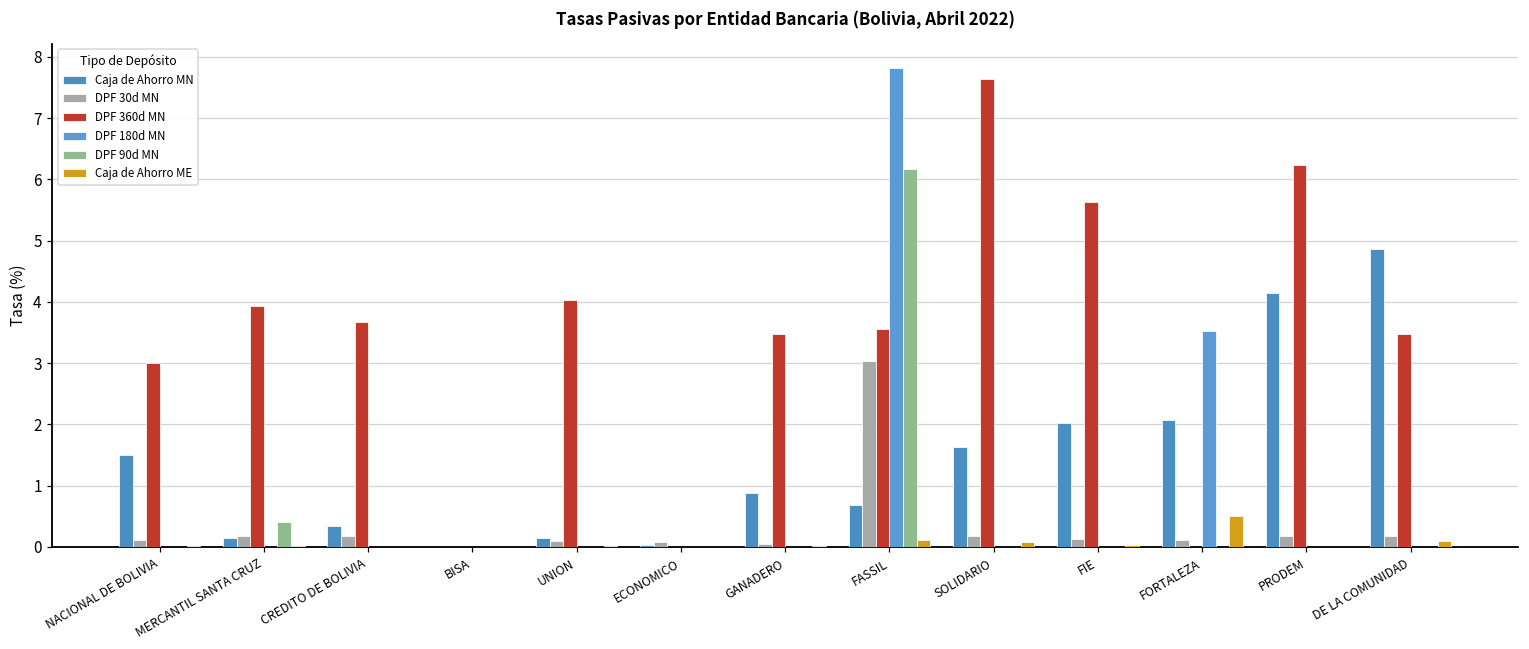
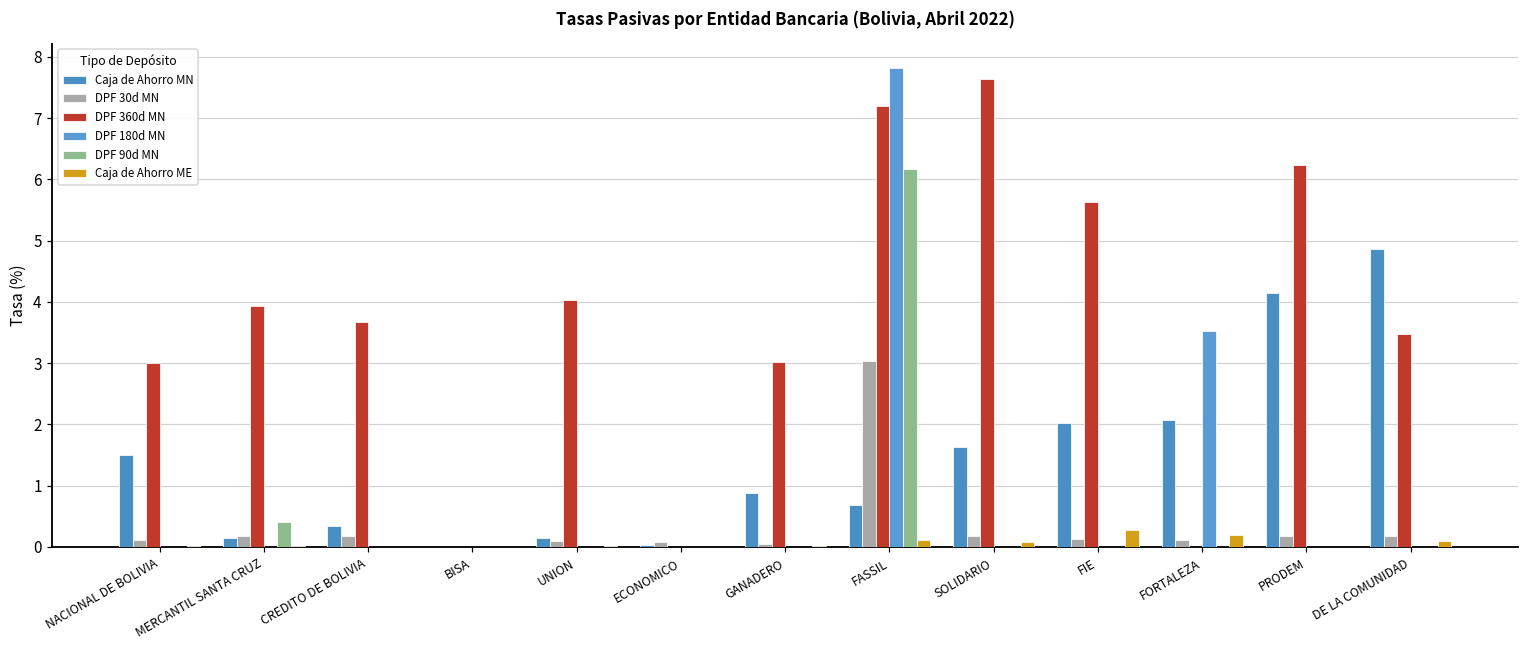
DPF 360d MN, GANADERO: 3.5 -> 3.0
DPF 360d MN, FASSIL: 3.6 -> 7.2
Caja de Ahorro ME, FIE: 0.0 -> 0.3
Caja de Ahorro ME, FORTALEZA: 0.5 -> 0.2
